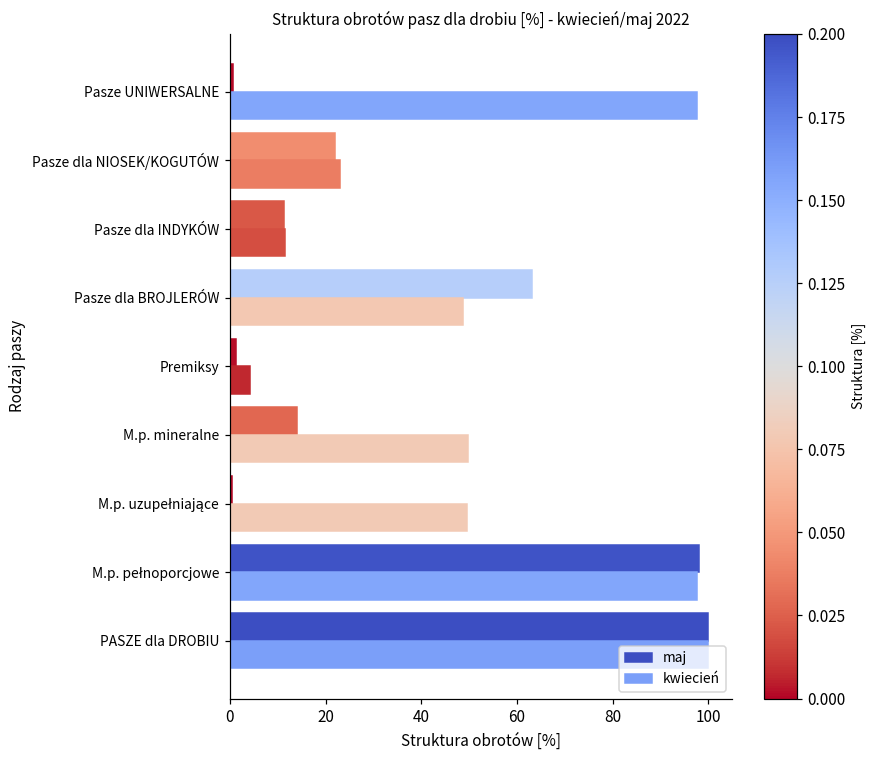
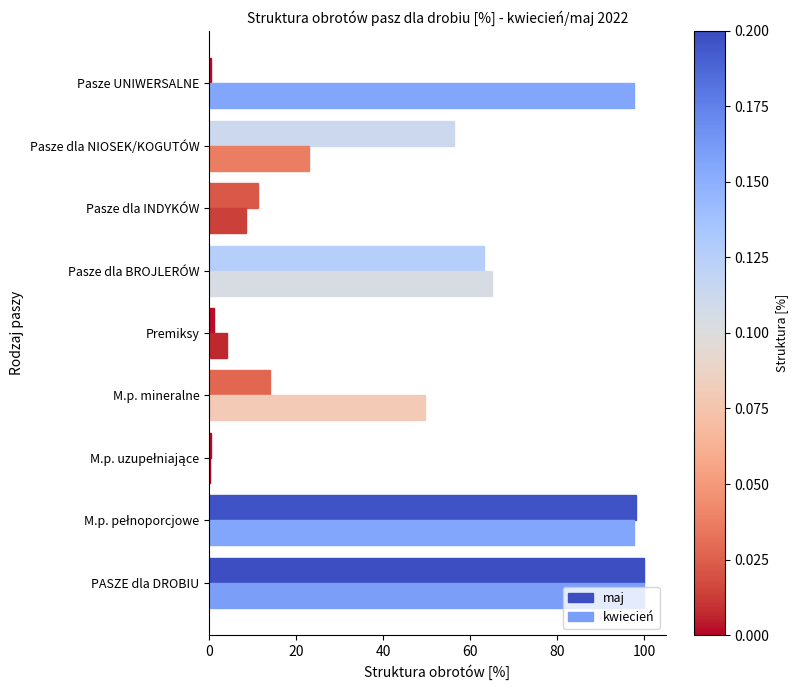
maj, Pasze dla NIOSEK/KOGUTÓW: 22 -> 56
kwiecień, Pasze dla INDYKÓW: 11 -> 8
kwiecień, Pasze dla BROJLERÓW: 49 -> 65
kwiecień, M.p. uzupełniające: 50 -> 0
